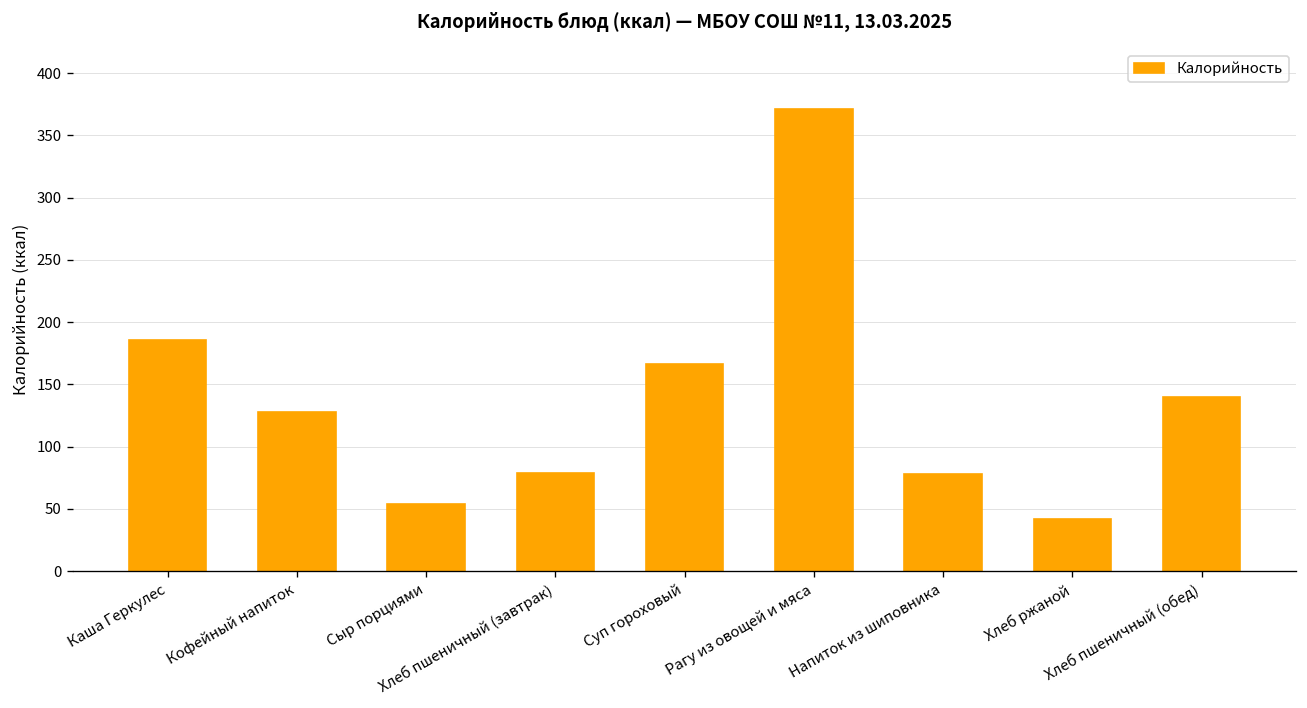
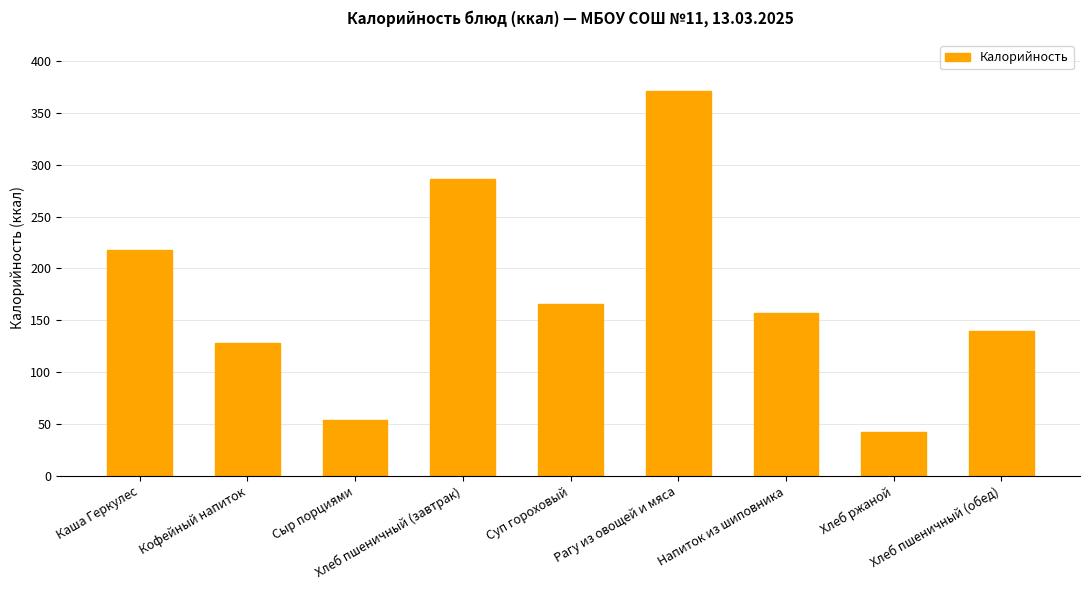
Каша Геркулес: 186 -> 218
Хлеб пшеничный (завтрак): 79 -> 286
Напиток из шиповника: 78 -> 157
